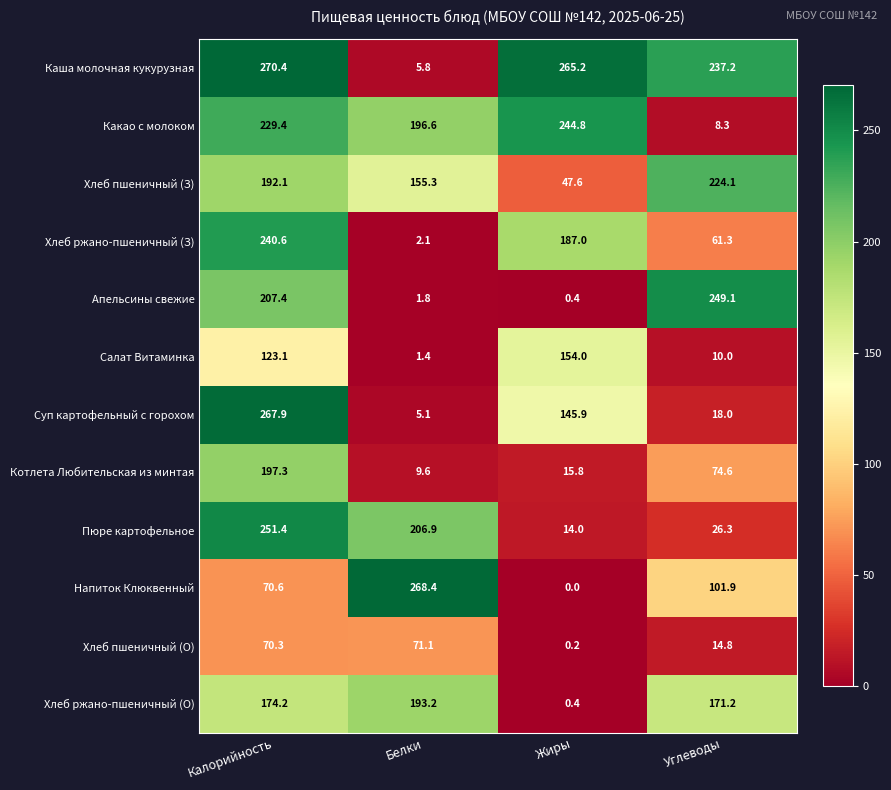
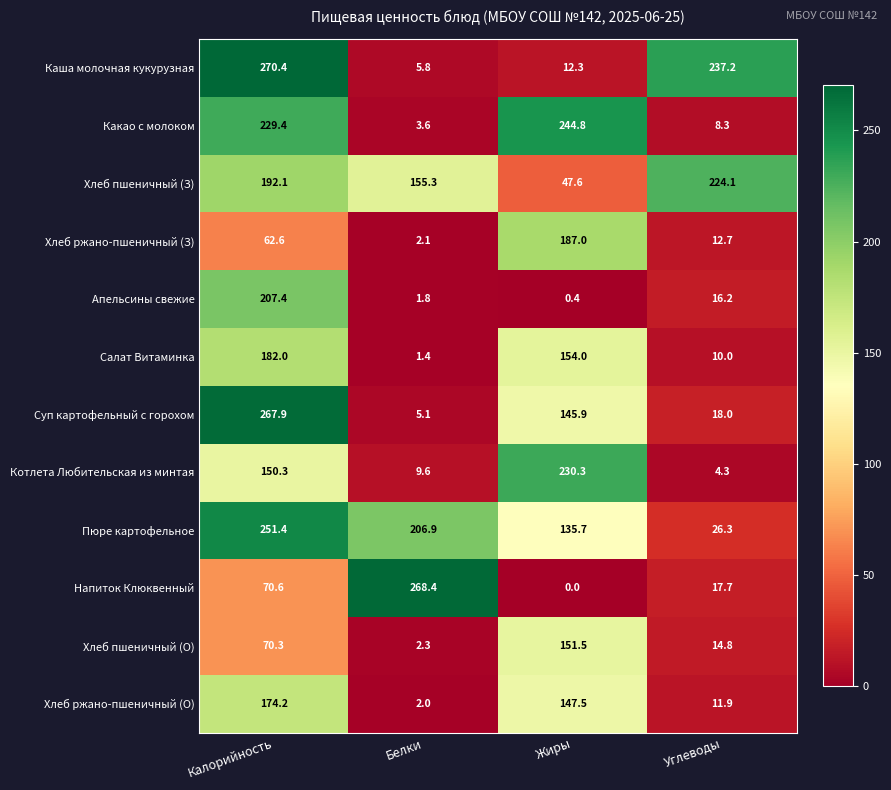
Каша молочная кукурузная, Жиры: 265.2 -> 12.3
Какао с молоком, Белки: 196.6 -> 3.6
Хлеб ржано-пшеничный (З), Калорийность: 240.6 -> 62.6
Хлеб ржано-пшеничный (З), Углеводы: 61.3 -> 12.7
Апельсины свежие, Углеводы: 249.1 -> 16.2
Салат Витаминка, Калорийность: 123.1 -> 182.0
Котлета Любительская из минтая, Калорийность: 197.3 -> 150.3
Котлета Любительская из минтая, Жиры: 15.8 -> 230.3
Котлета Любительская из минтая, Углеводы: 74.6 -> 4.3
Пюре картофельное, Жиры: 14.0 -> 135.7
Напиток Клюквенный, Углеводы: 101.9 -> 17.7
Хлеб пшеничный (О), Белки: 71.1 -> 2.3
Хлеб пшеничный (О), Жиры: 0.2 -> 151.5
Хлеб ржано-пшеничный (О), Белки: 193.2 -> 2.0
Хлеб ржано-пшеничный (О), Жиры: 0.4 -> 147.5
Хлеб ржано-пшеничный (О), Углеводы: 171.2 -> 11.9
